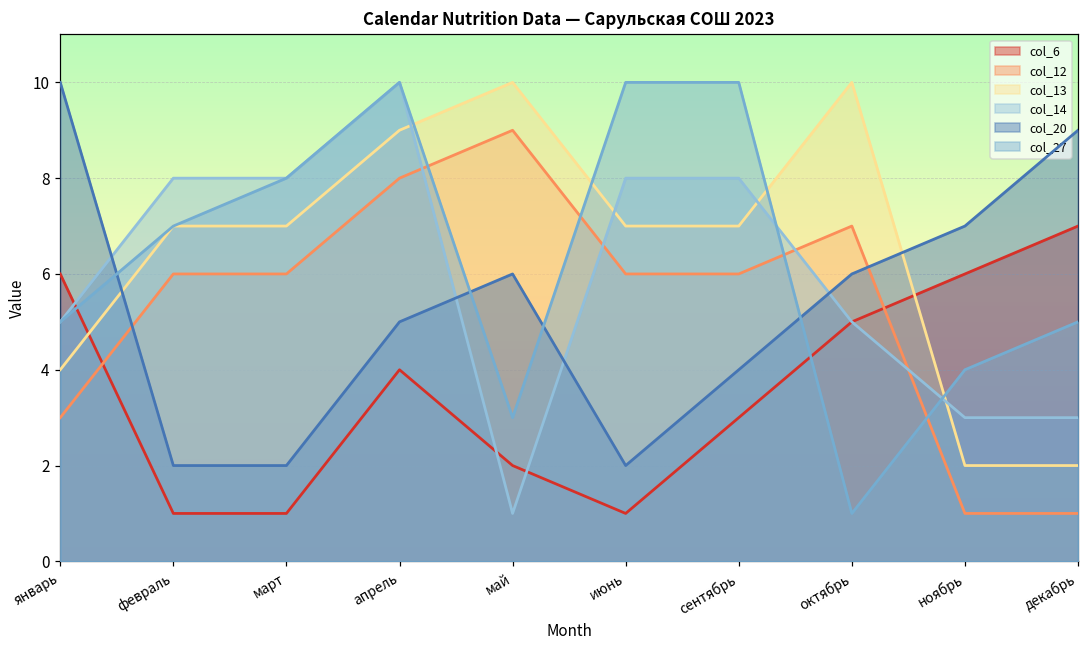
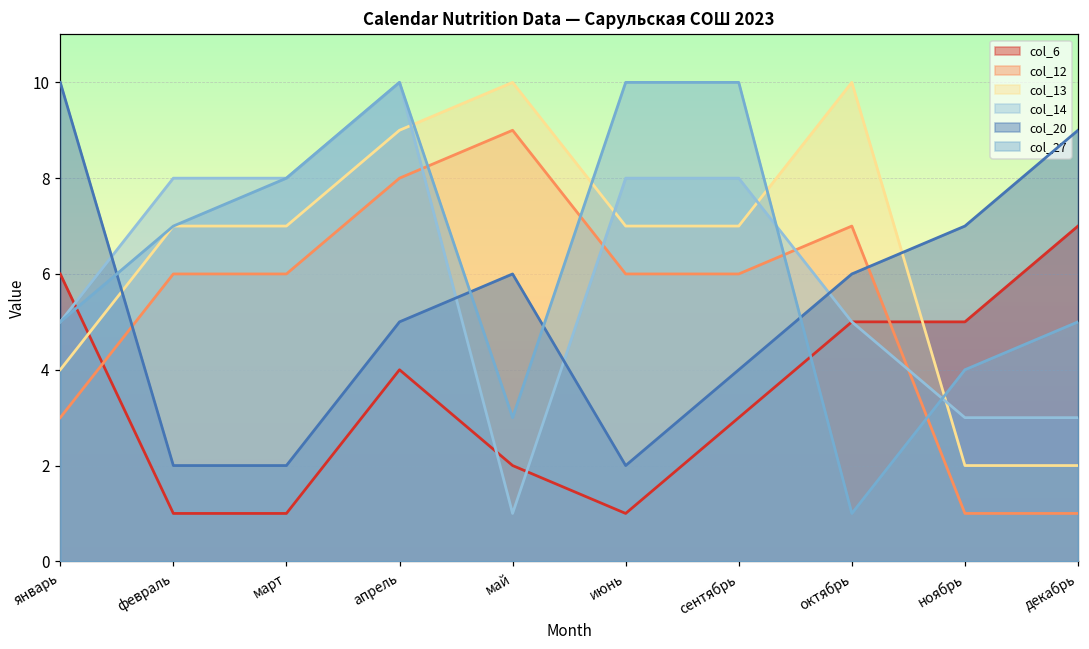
col_6, ноябрь: 6 -> 5
